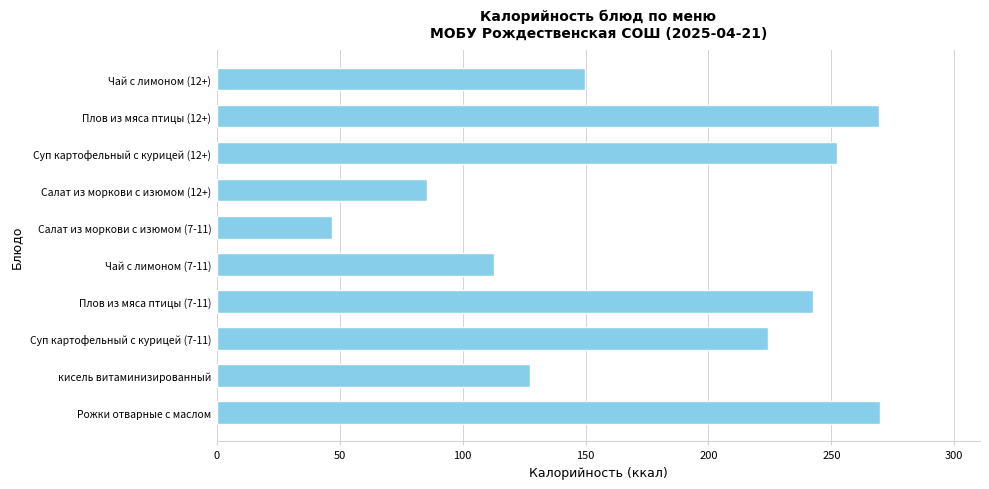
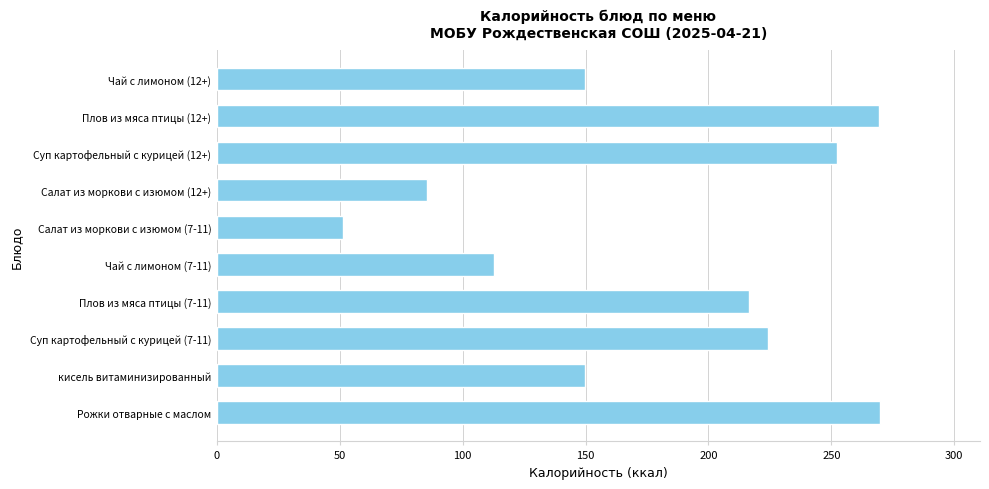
Салат из моркови с изюмом (7-11): 47 -> 51
Плов из мяса птицы (7-11): 242 -> 216
кисель витаминизированный: 127 -> 150
